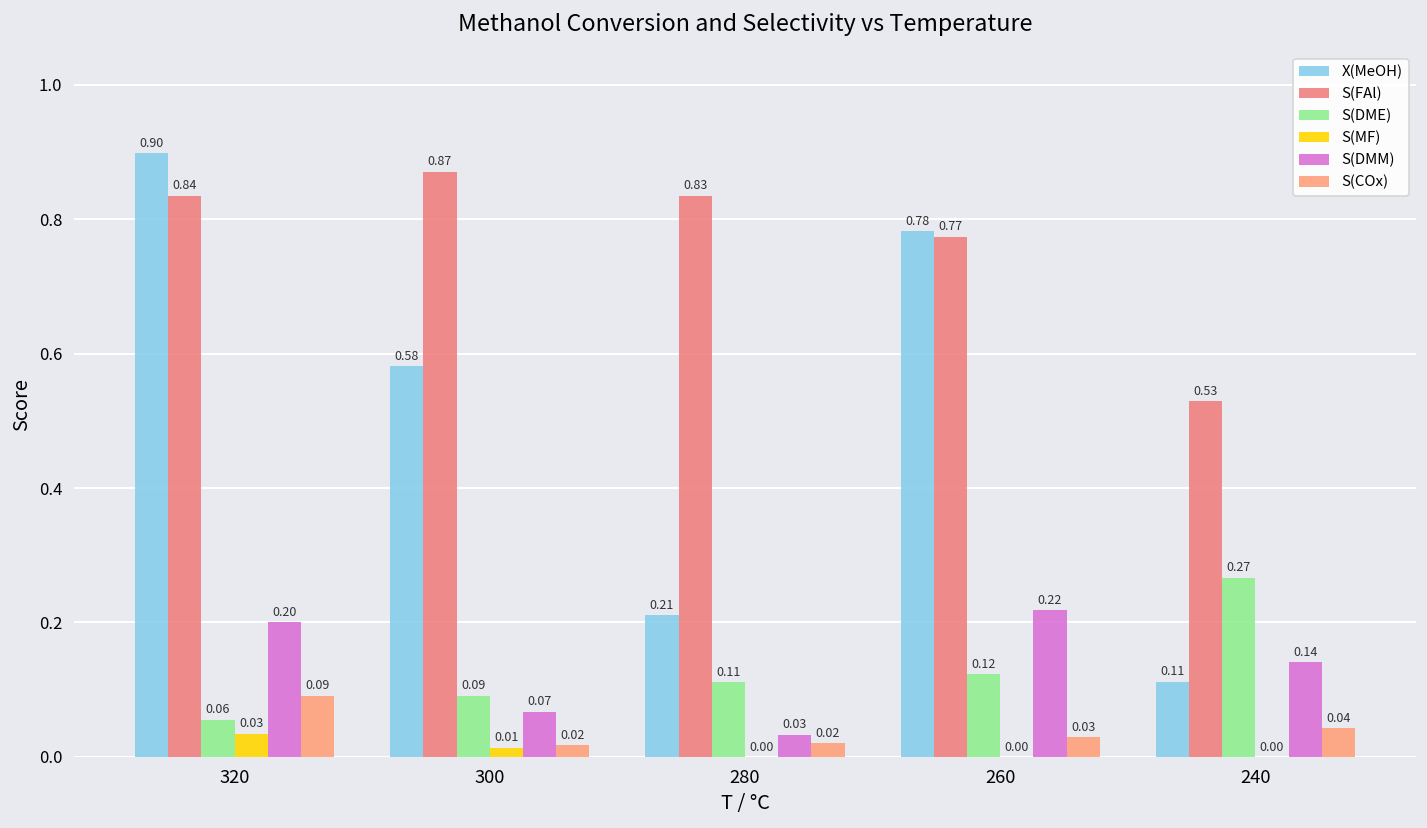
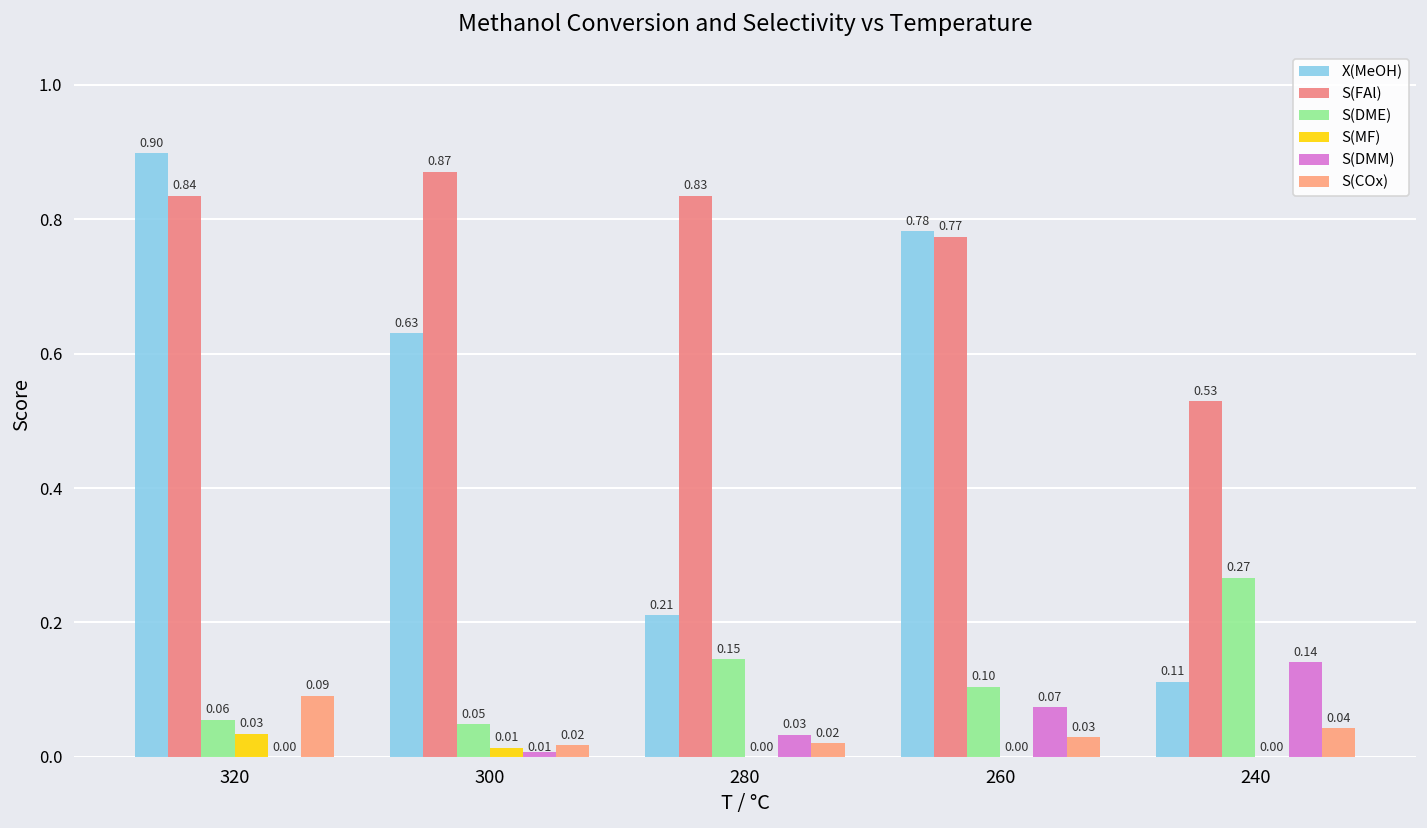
S(DMM), 320: 0.20 -> 0.00
X(MeOH), 300: 0.58 -> 0.63
S(DME), 300: 0.09 -> 0.05
S(DMM), 300: 0.07 -> 0.01
S(DME), 280: 0.11 -> 0.15
S(DME), 260: 0.12 -> 0.10
S(DMM), 260: 0.22 -> 0.07
